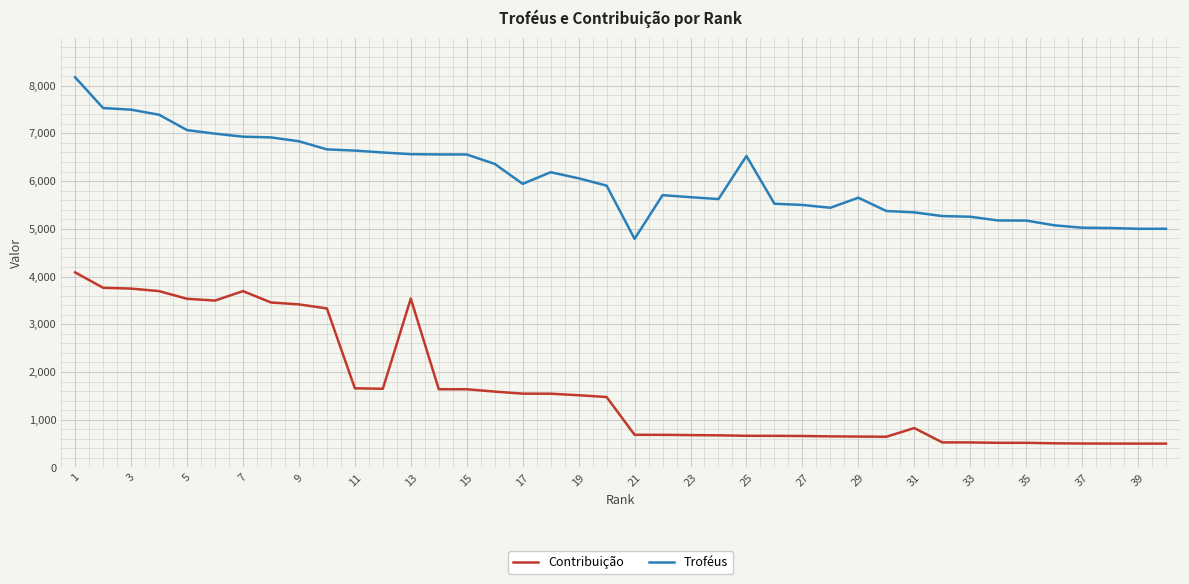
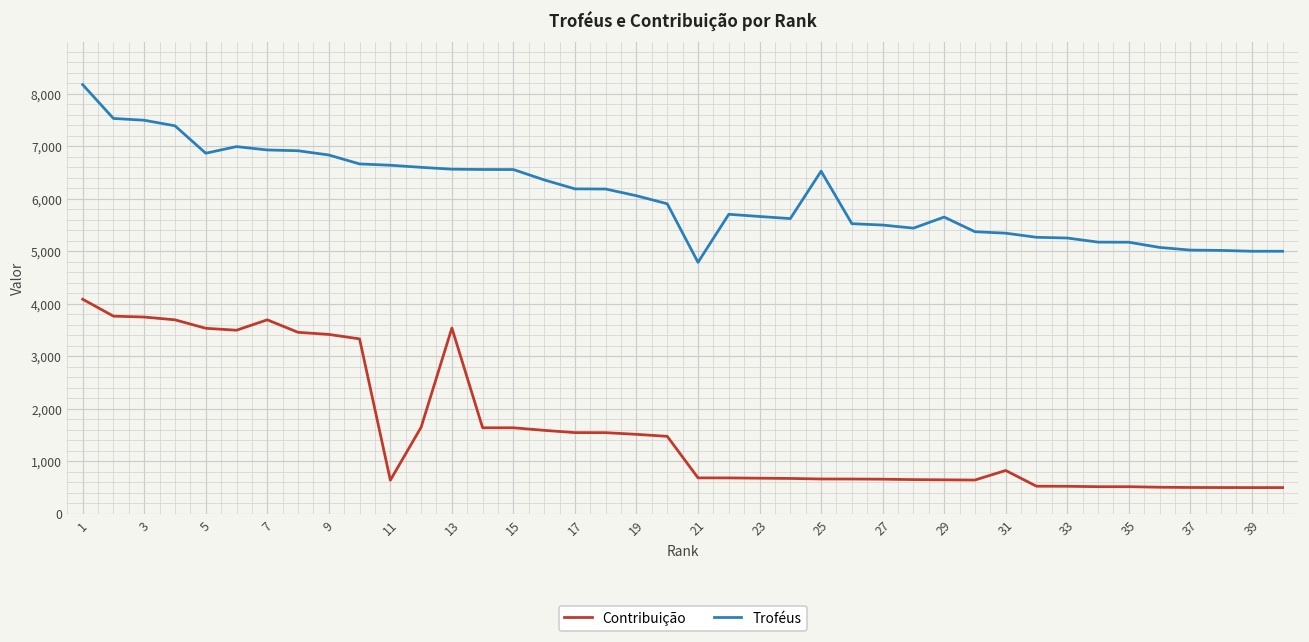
Troféus, 5: 7,100 -> 6,900
Contribuição, 11: 1,700 -> 600
Troféus, 17: 5,900 -> 6,200
